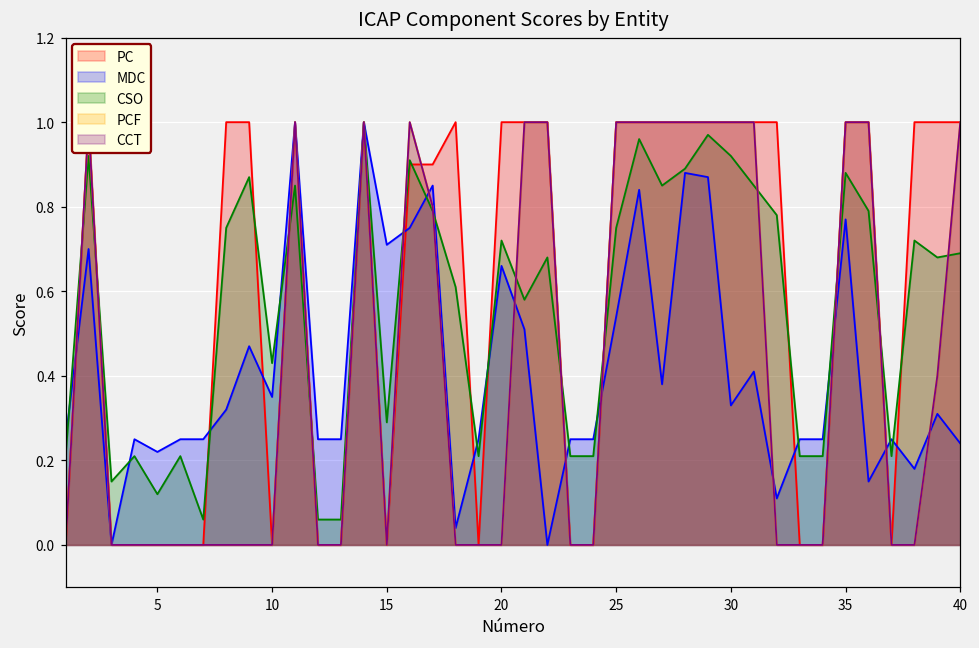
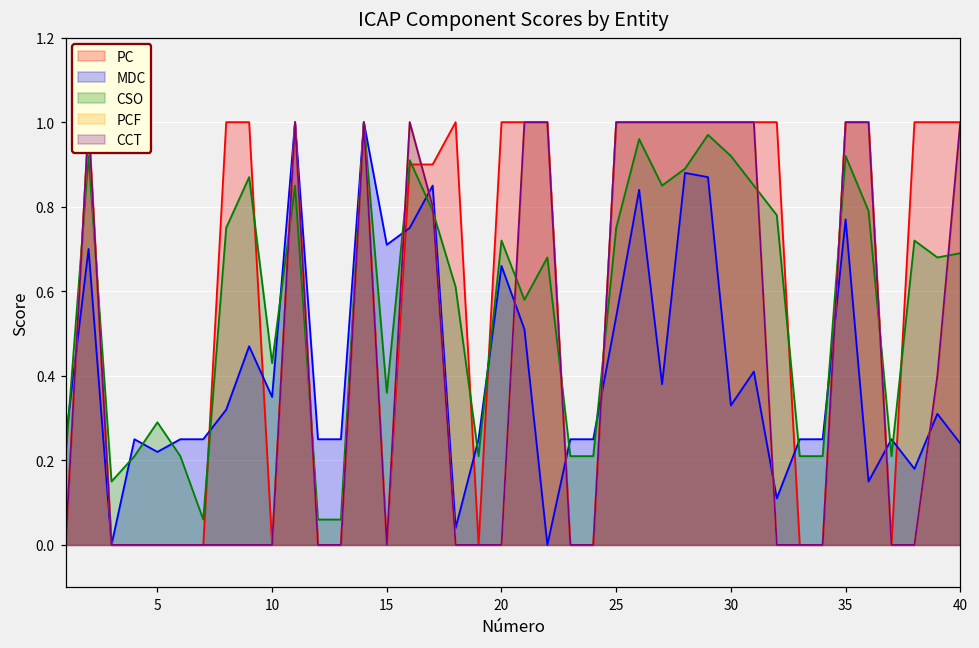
CSO, 5: 0.12 -> 0.29
CSO, 15: 0.29 -> 0.36
CSO, 35: 0.88 -> 0.92
